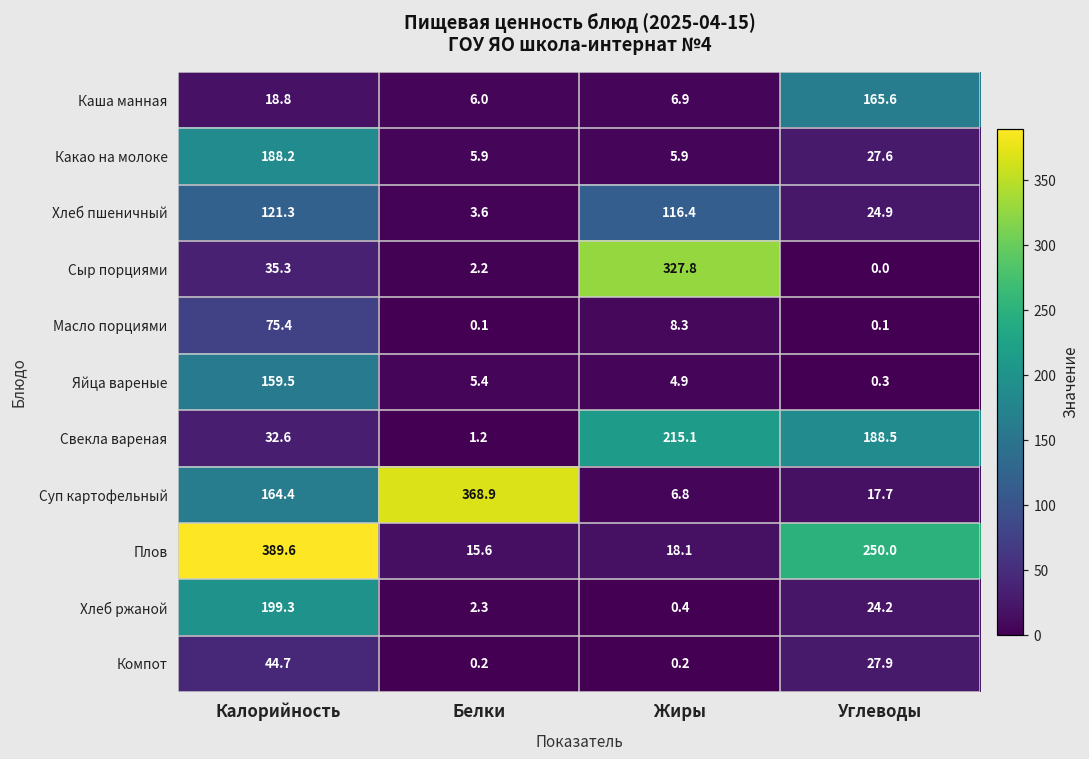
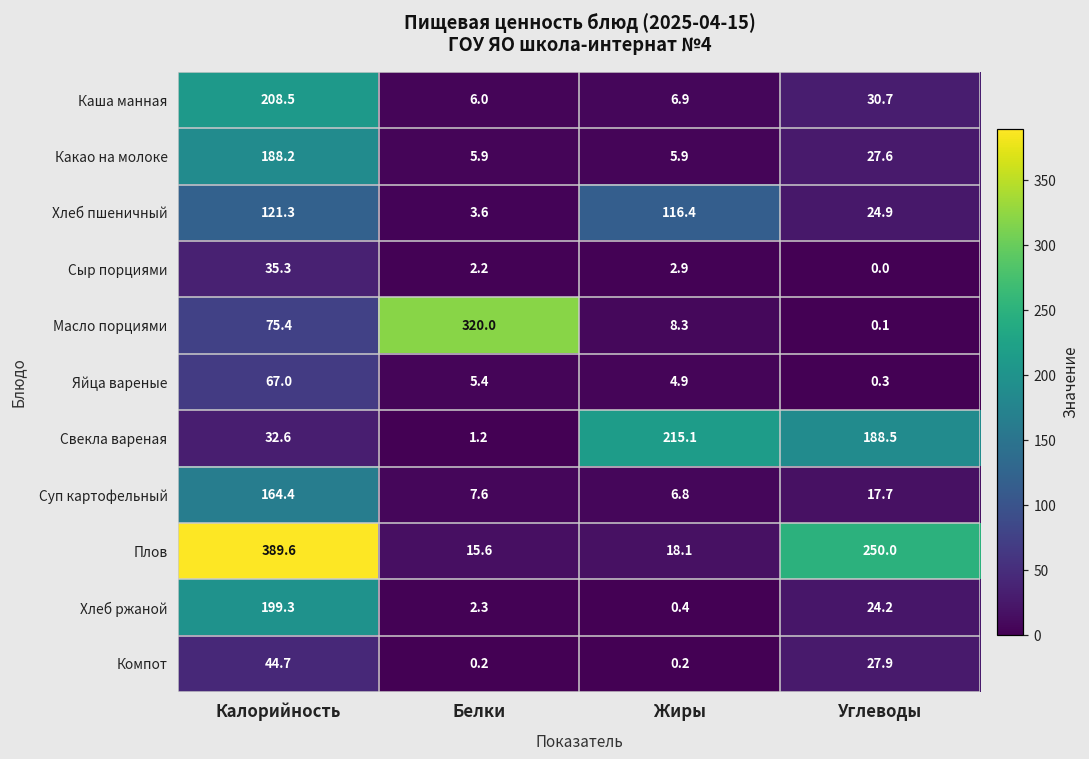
Каша манная, Калорийность: 18.8 -> 208.5
Каша манная, Углеводы: 165.6 -> 30.7
Сыр порциями, Жиры: 327.8 -> 2.9
Масло порциями, Белки: 0.1 -> 320.0
Яйца вареные, Калорийность: 159.5 -> 67.0
Суп картофельный, Белки: 368.9 -> 7.6
